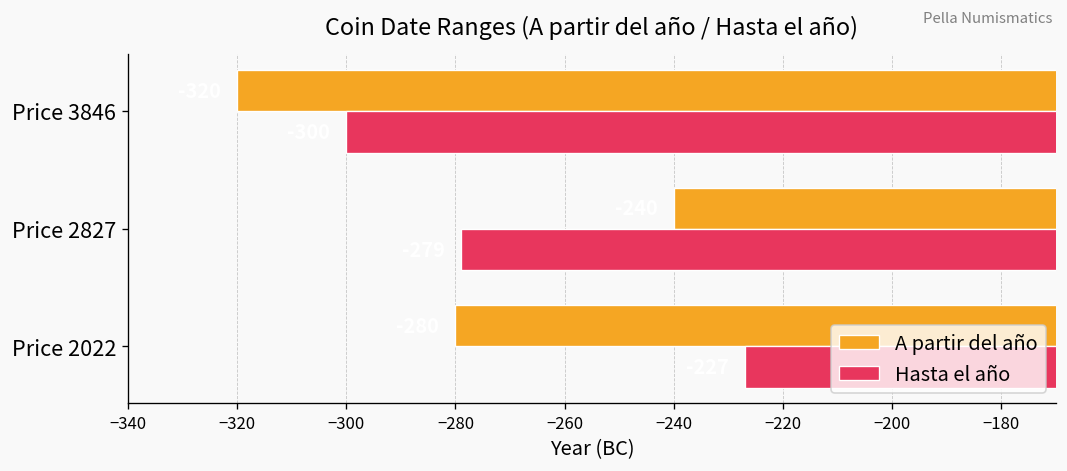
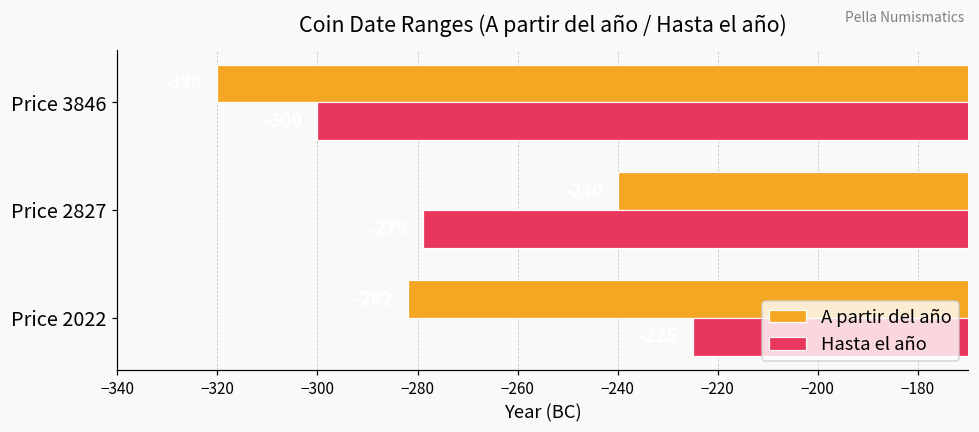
A partir del año, Price 2022: -280 -> -282
Hasta el año, Price 2022: -227 -> -225
